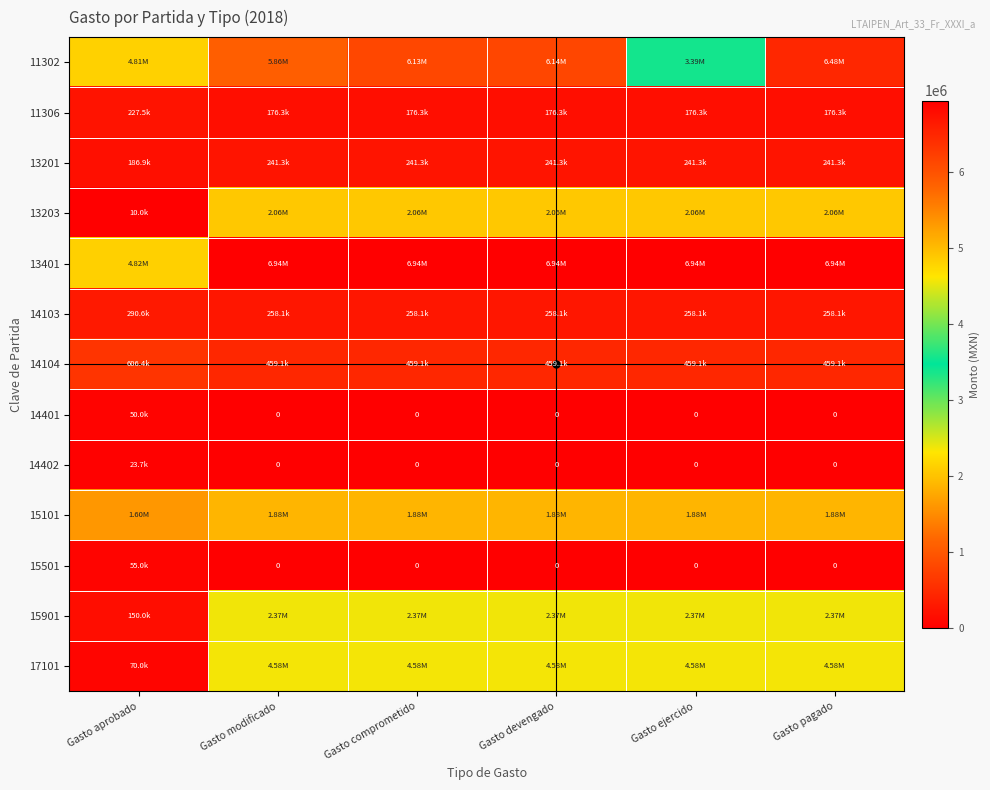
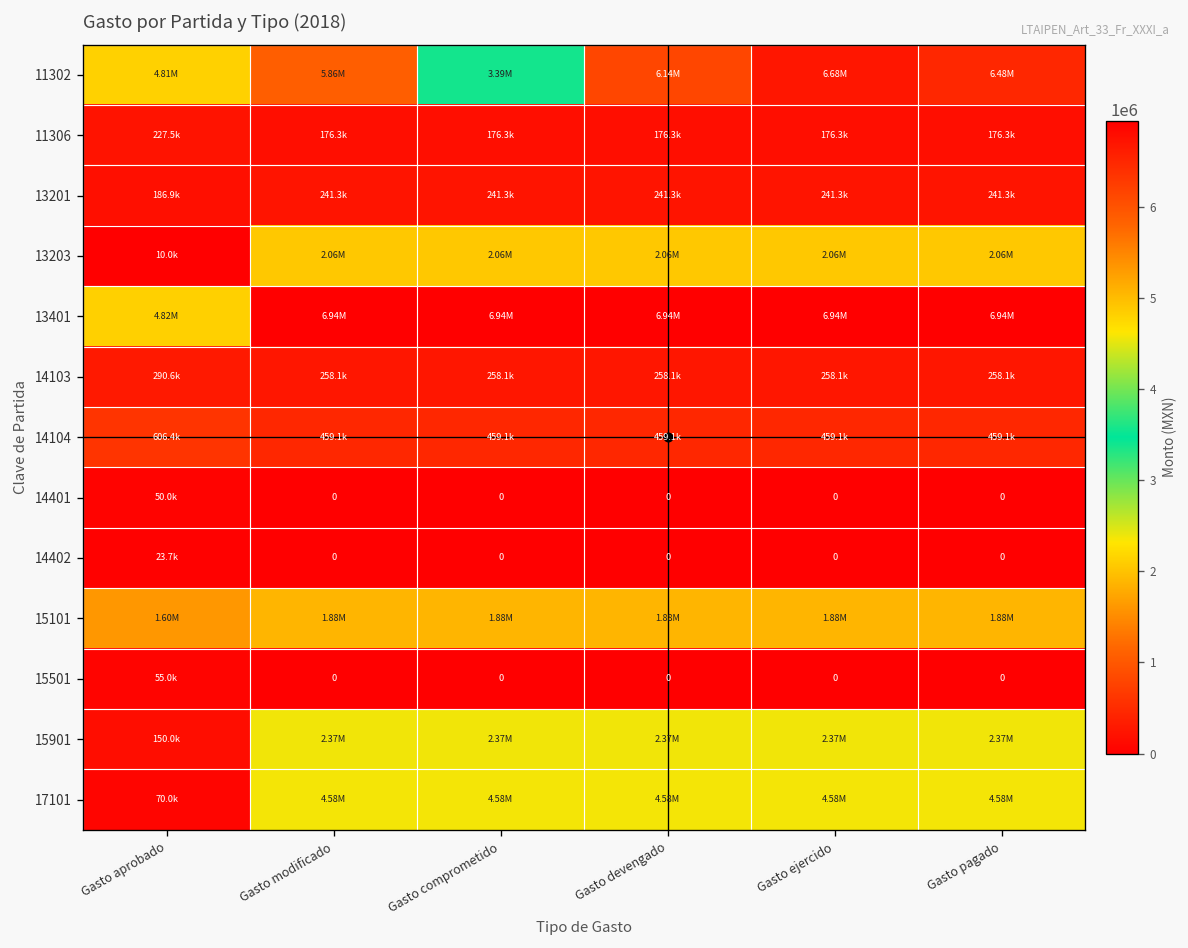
11302, Gasto comprometido: 6.13M -> 3.39M
11302, Gasto ejercido: 3.39M -> 6.68M
